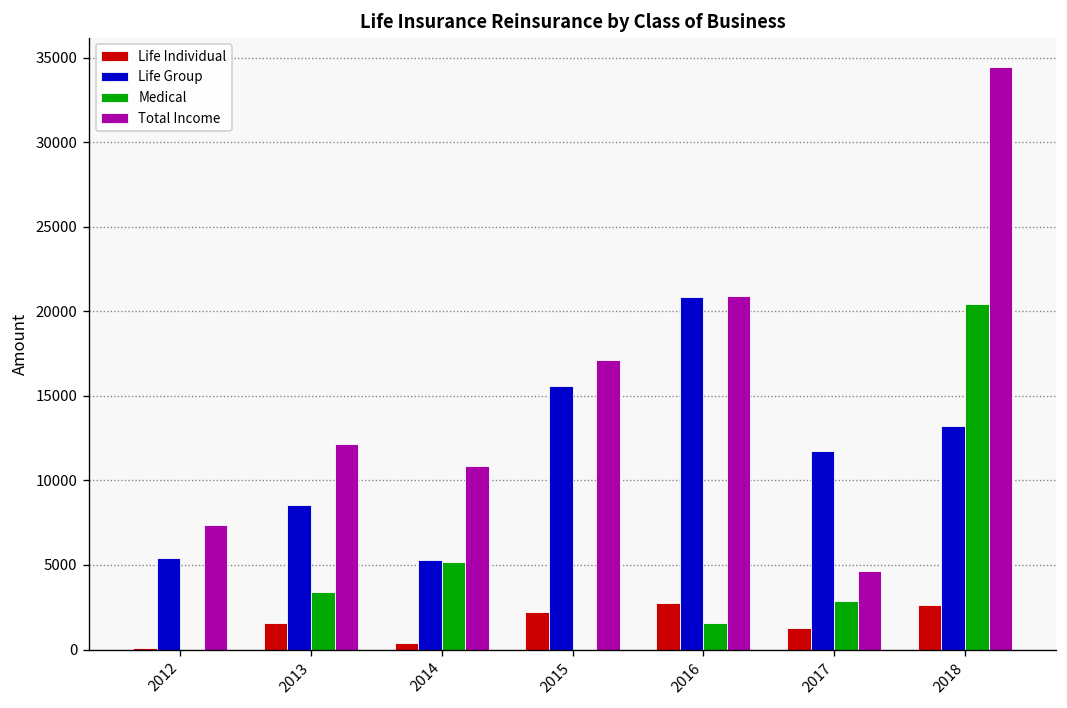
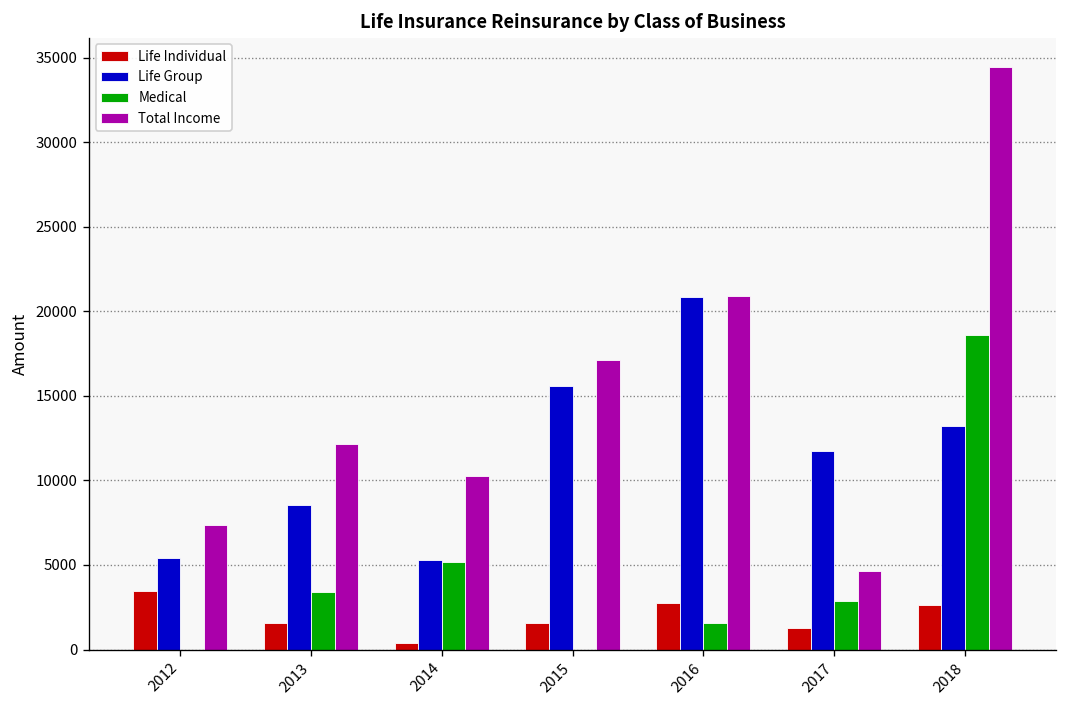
Life Individual, 2012: 100 -> 3500
Total Income, 2014: 10800 -> 10300
Life Individual, 2015: 2200 -> 1600
Medical, 2018: 20400 -> 18600
